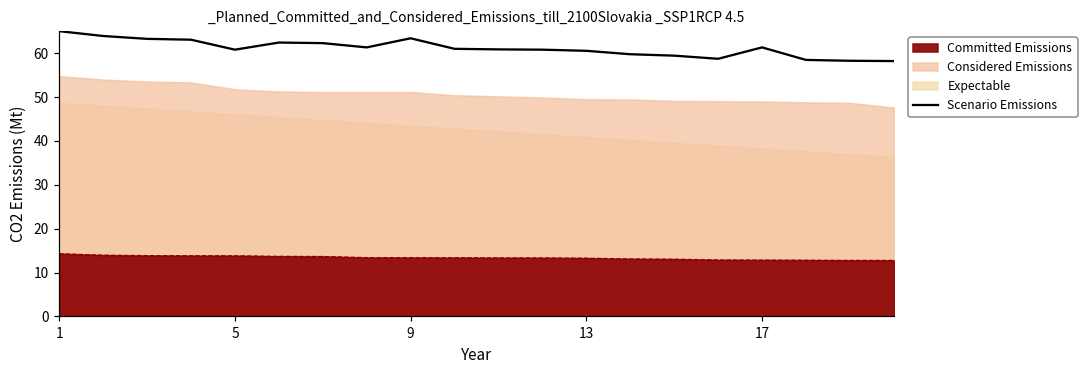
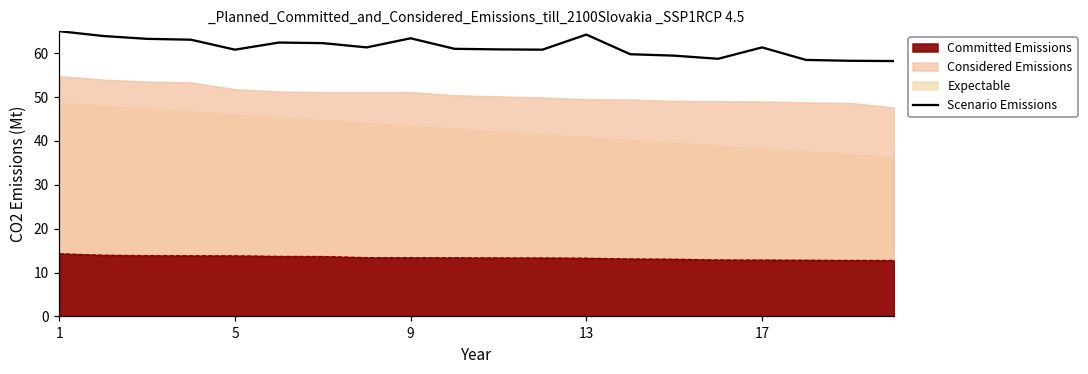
Scenario Emissions, 13: 61 -> 64
